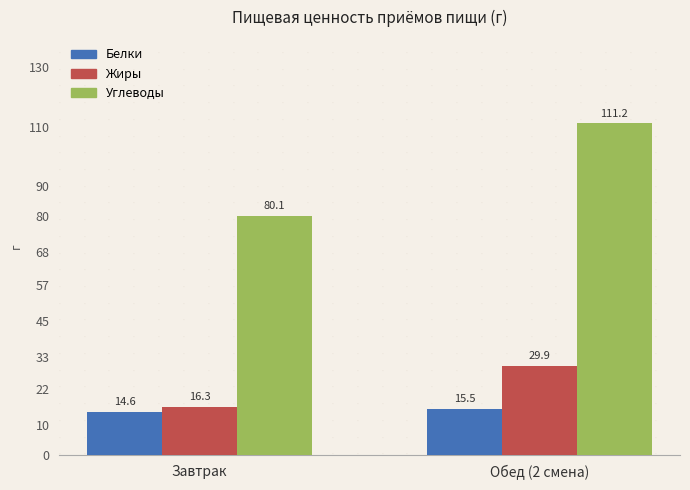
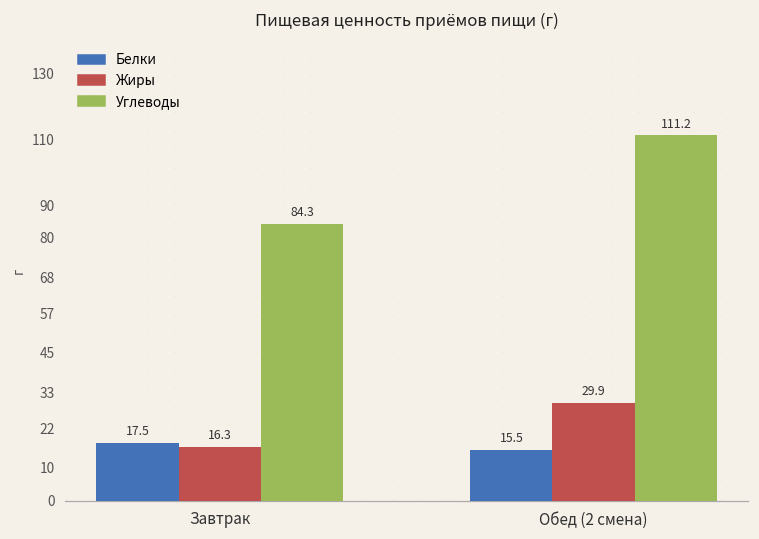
Белки, Завтрак: 14.6 -> 17.5
Углеводы, Завтрак: 80.1 -> 84.3
